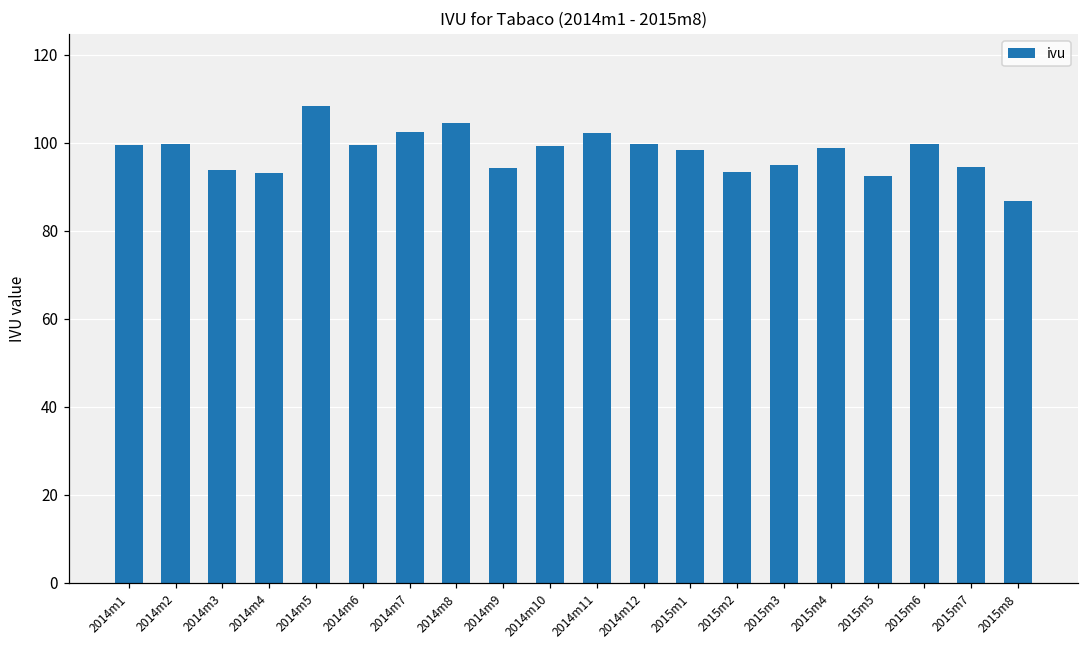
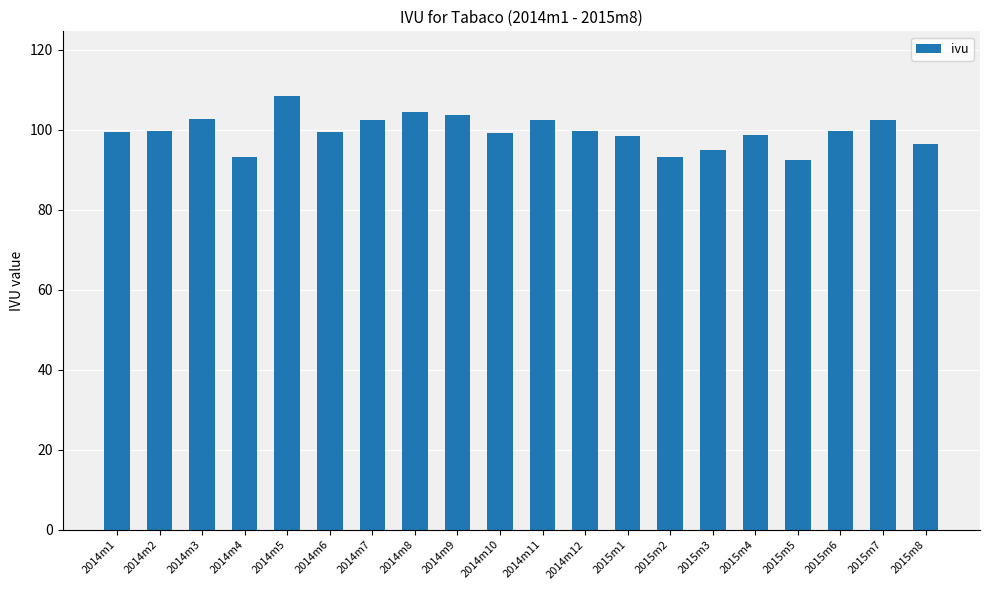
2014m3: 94 -> 103
2014m9: 94 -> 104
2015m7: 94 -> 102
2015m8: 87 -> 96
